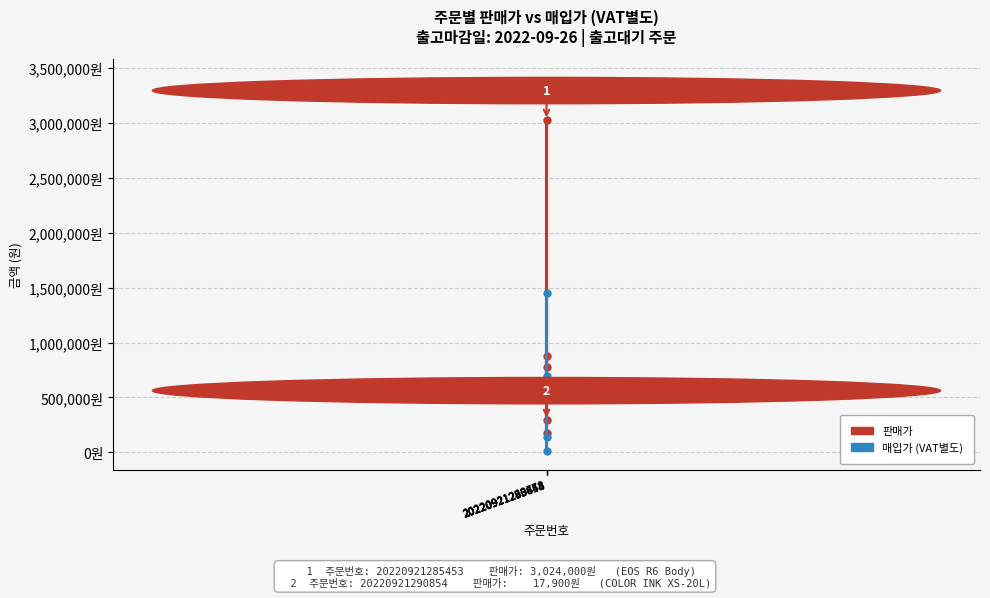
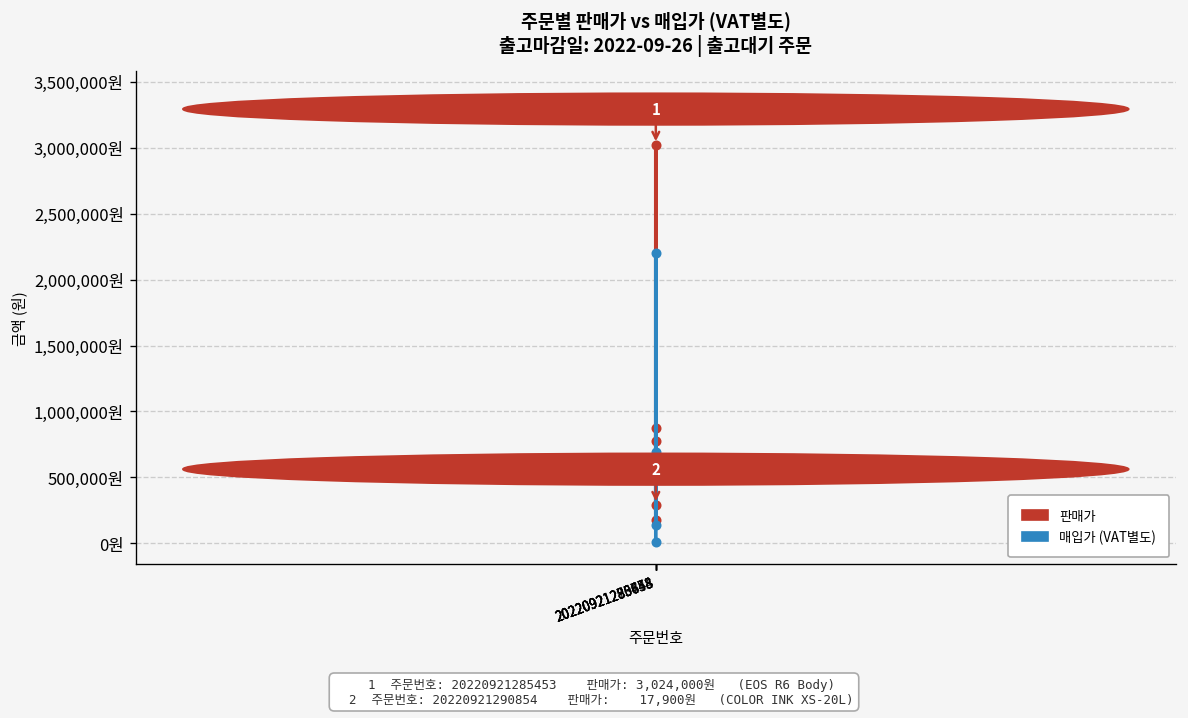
매입가 (VAT별도), 20220921285453: 1,450,000원 -> 2,200,000원
